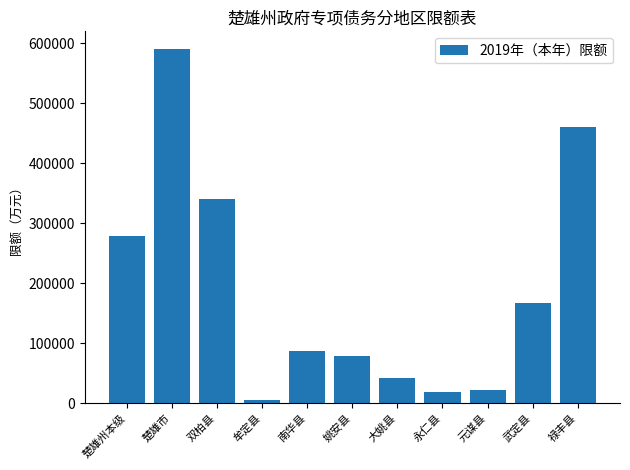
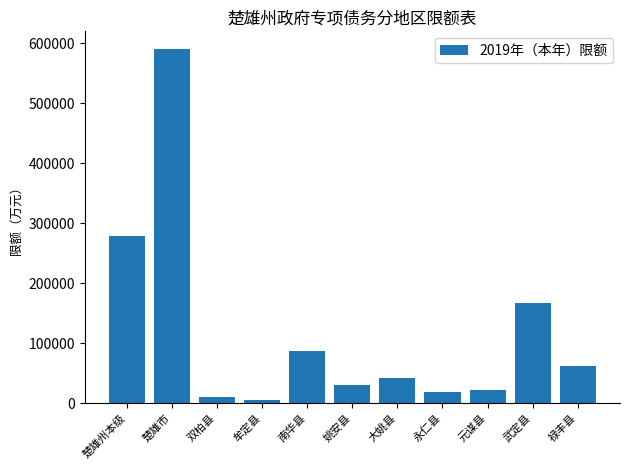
双柏县: 340000 -> 10000
姚安县: 80000 -> 30000
禄丰县: 460000 -> 60000
